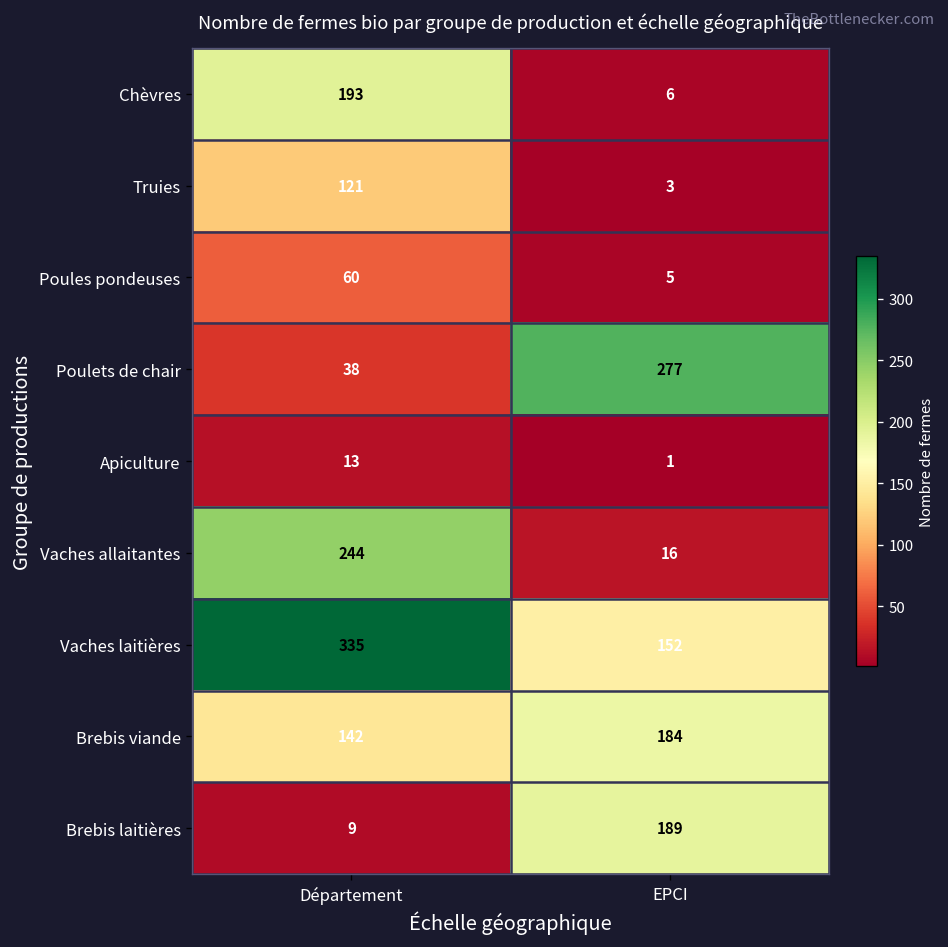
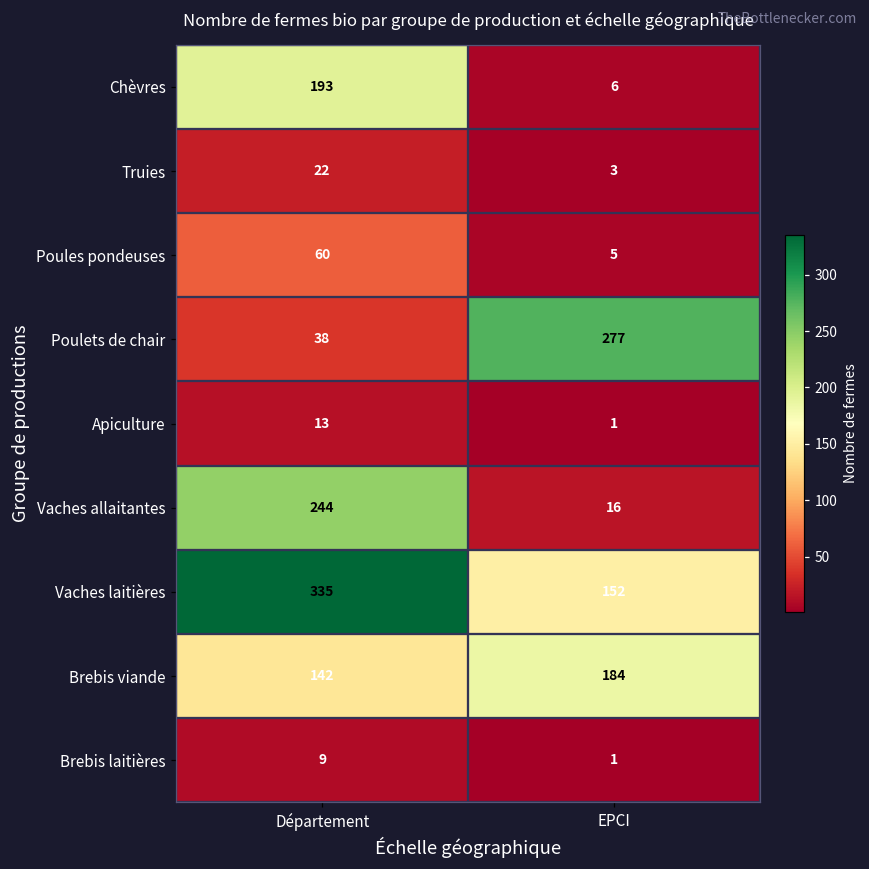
Truies, Département: 121 -> 22
Brebis laitières, EPCI: 189 -> 1
